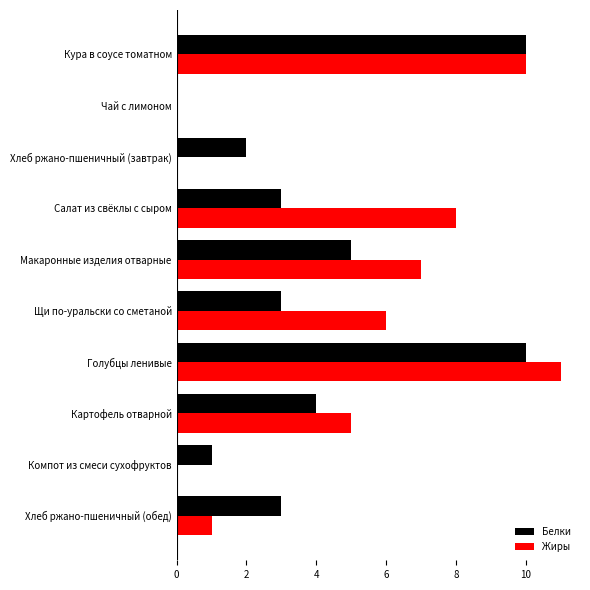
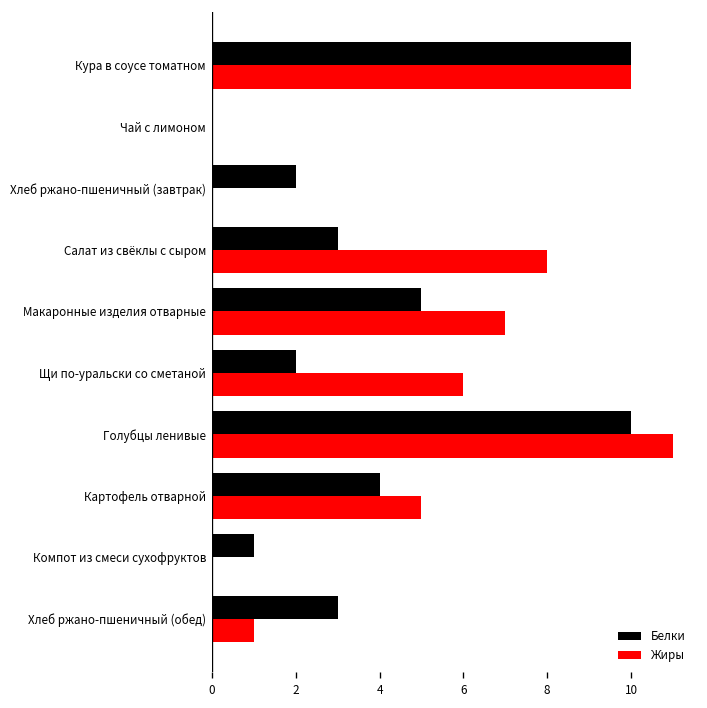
Белки, Щи по-уральски со сметаной: 3 -> 2
